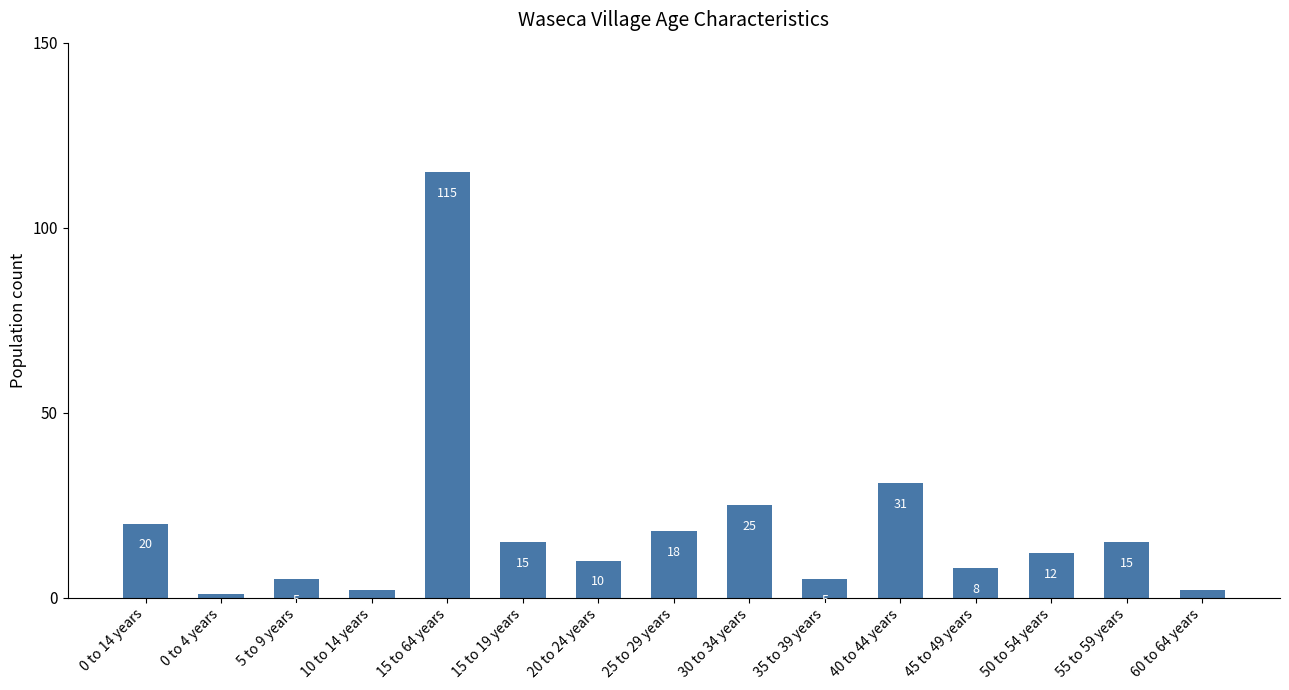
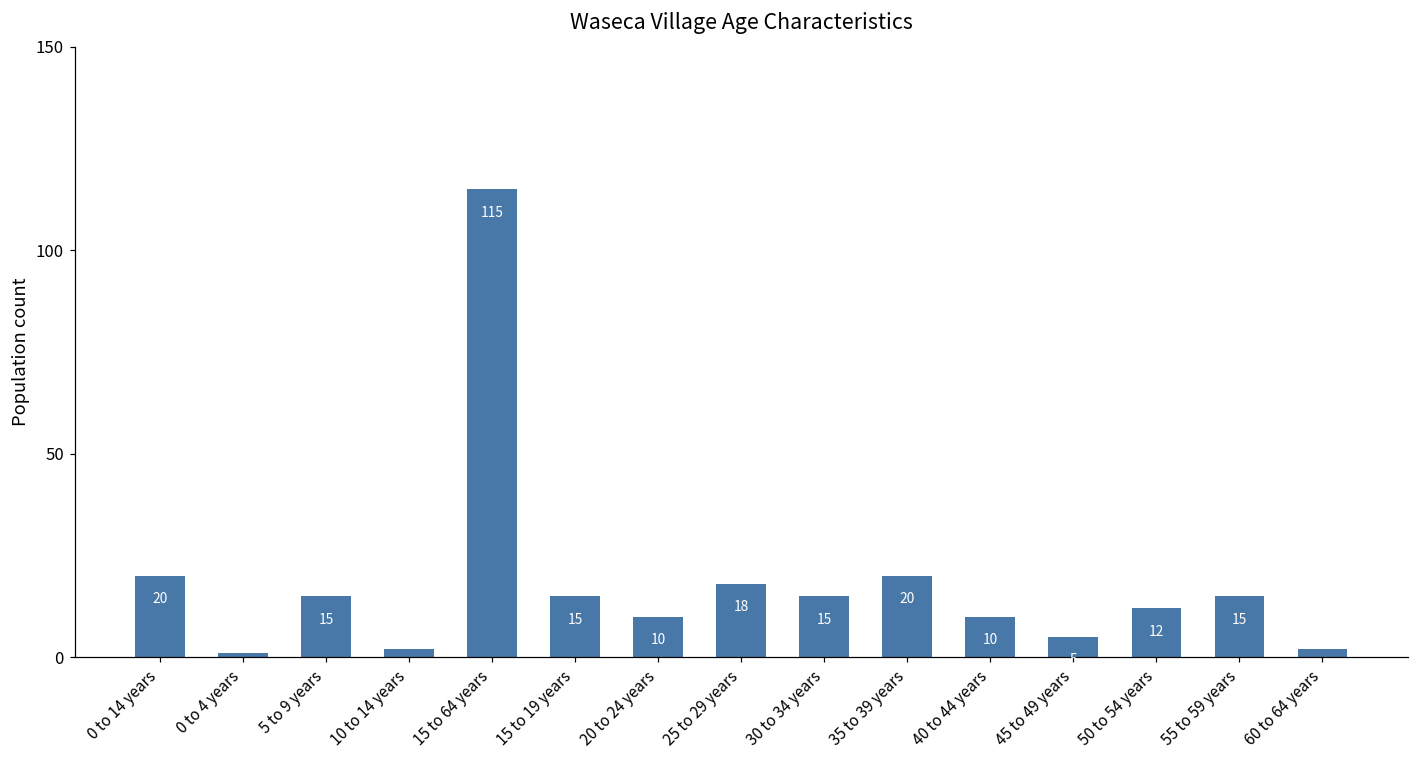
5 to 9 years: 5 -> 15
30 to 34 years: 25 -> 15
35 to 39 years: 5 -> 20
40 to 44 years: 31 -> 10
45 to 49 years: 8 -> 5
